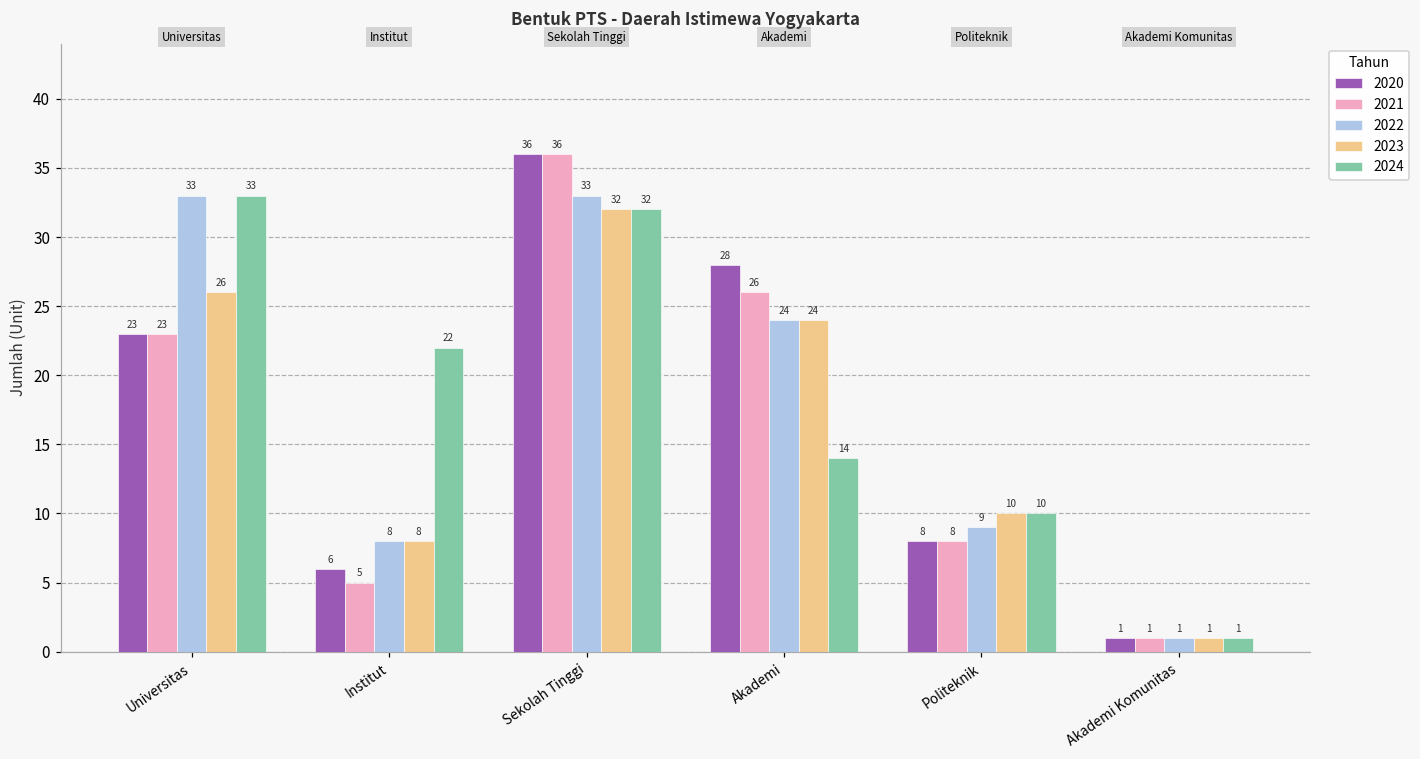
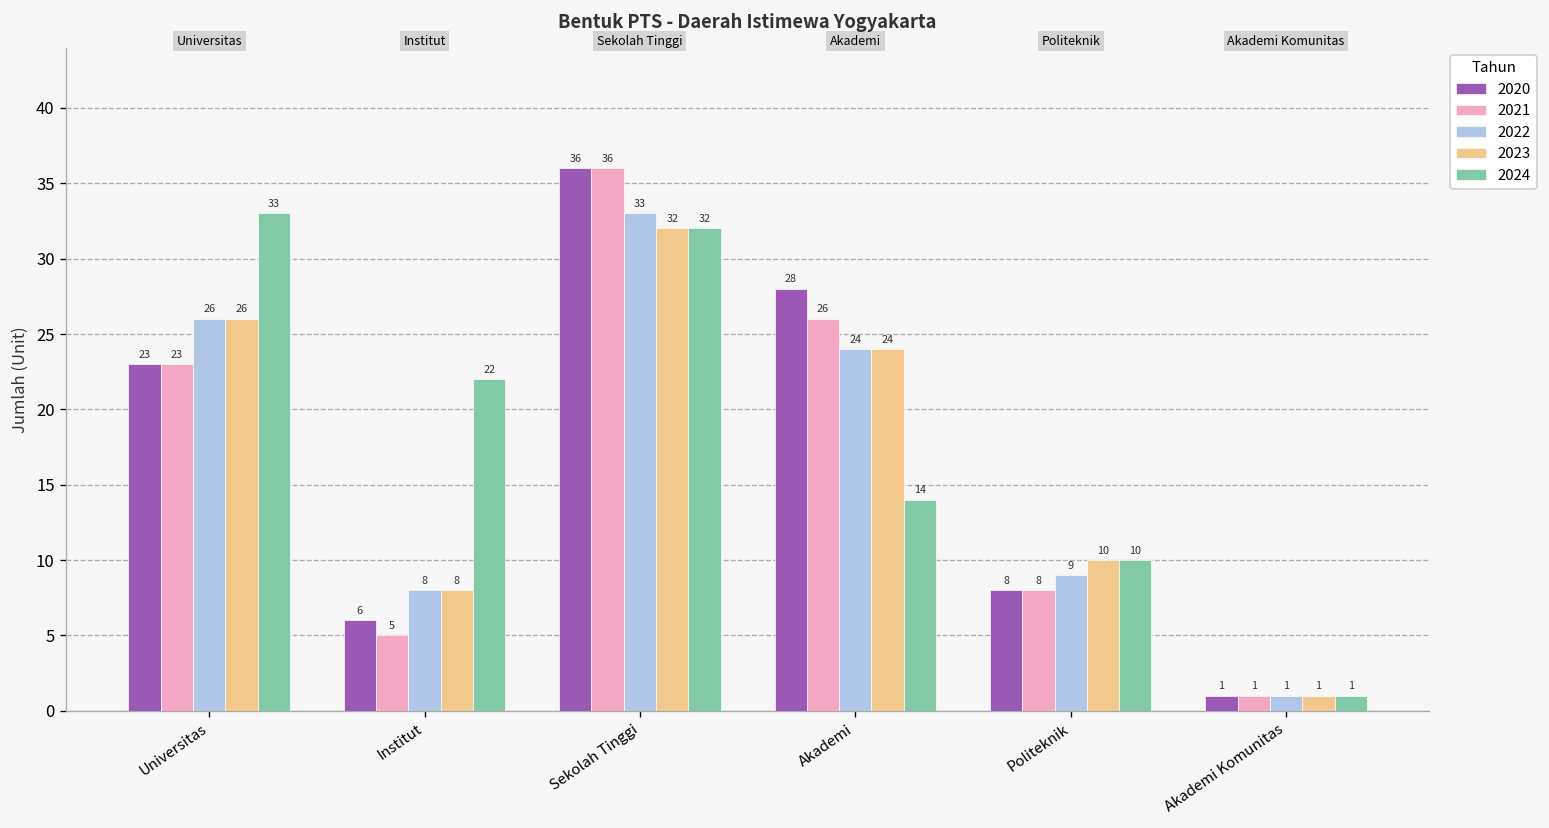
2022, Universitas: 33 -> 26
